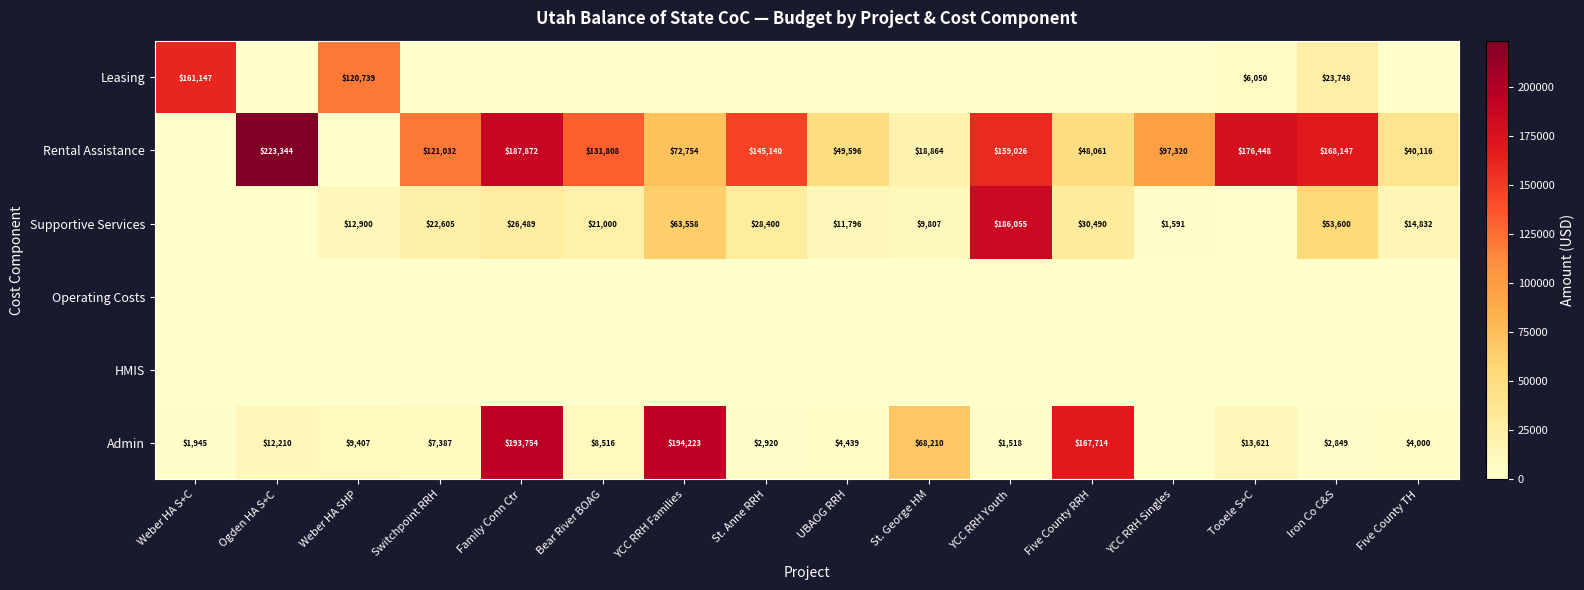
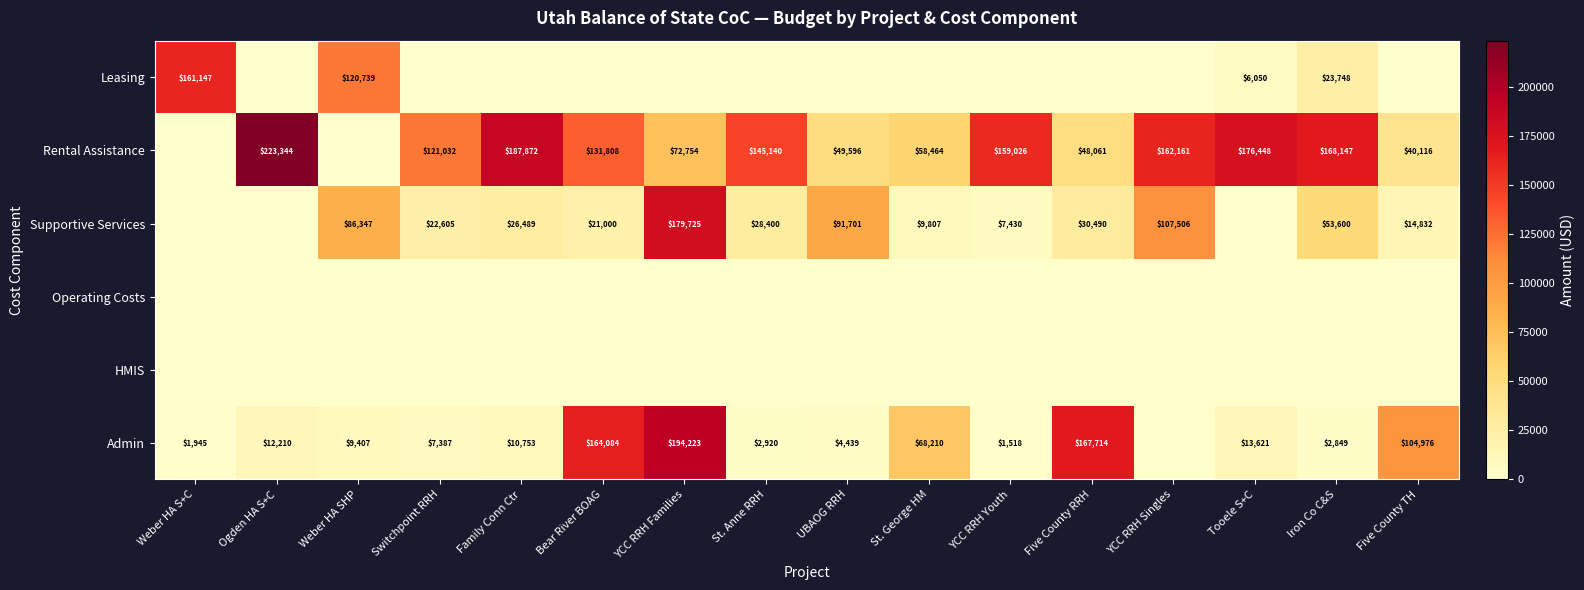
Rental Assistance, St. George HM: $18,864 -> $58,464
Rental Assistance, YCC RRH Singles: $97,320 -> $162,161
Supportive Services, Weber HA SHP: $12,900 -> $86,347
Supportive Services, YCC RRH Families: $63,558 -> $179,725
Supportive Services, UBAOG RRH: $11,796 -> $91,701
Supportive Services, YCC RRH Youth: $186,055 -> $7,430
Supportive Services, YCC RRH Singles: $1,591 -> $107,506
Admin, Family Conn Ctr: $193,754 -> $10,753
Admin, Bear River BOAG: $8,516 -> $164,084
Admin, Five County TH: $4,000 -> $104,976
